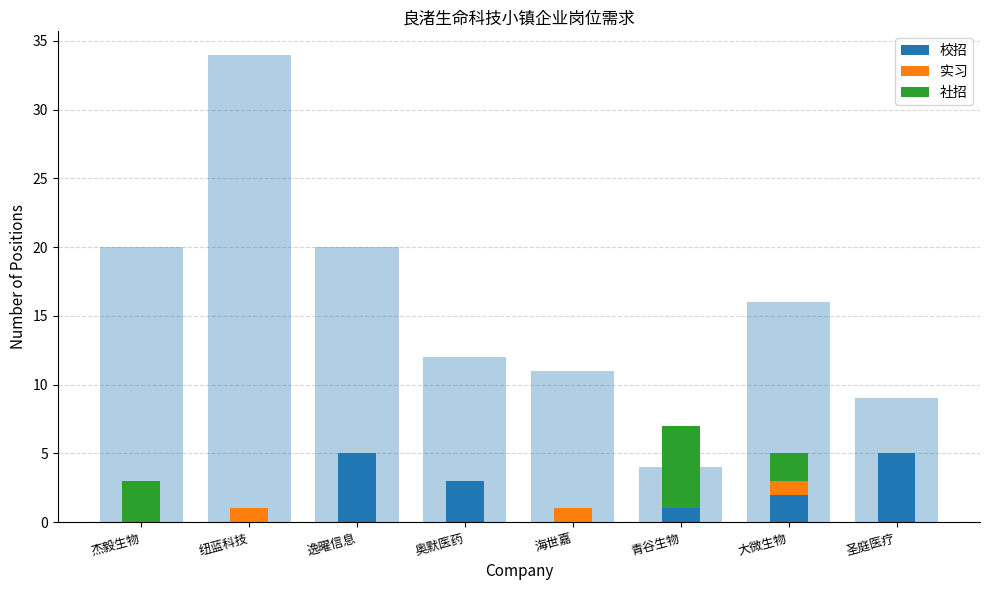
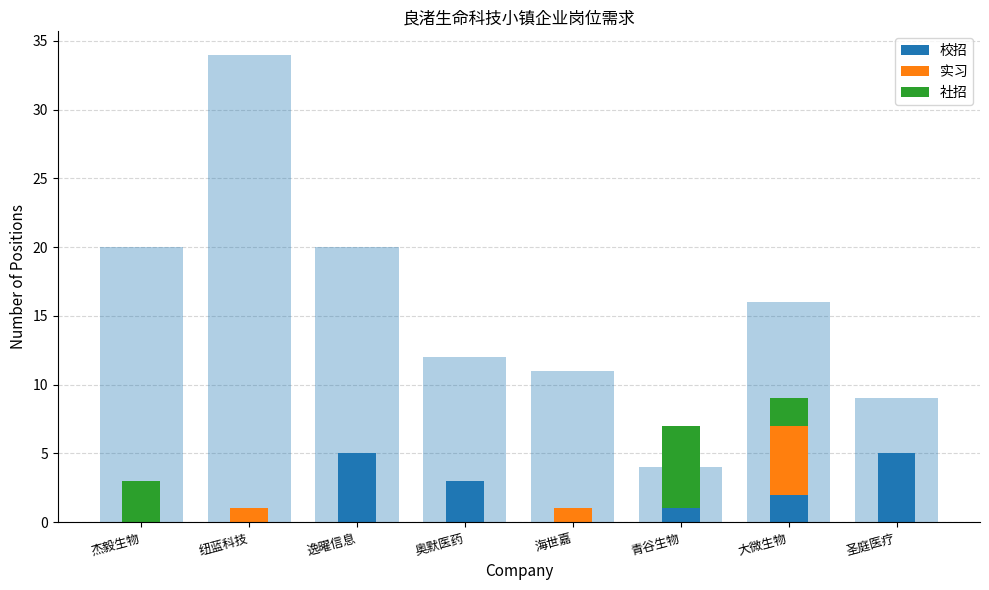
实习, 大微生物: 1 -> 5
